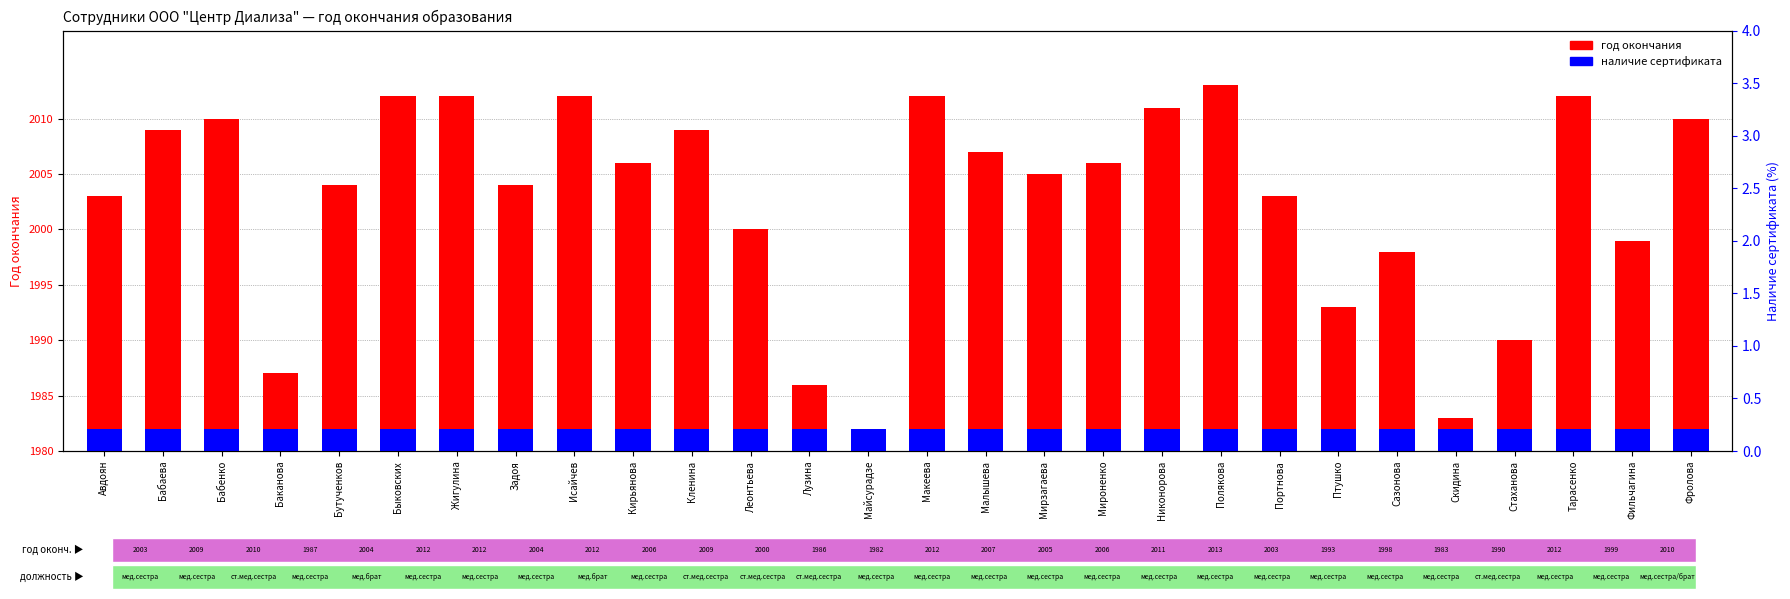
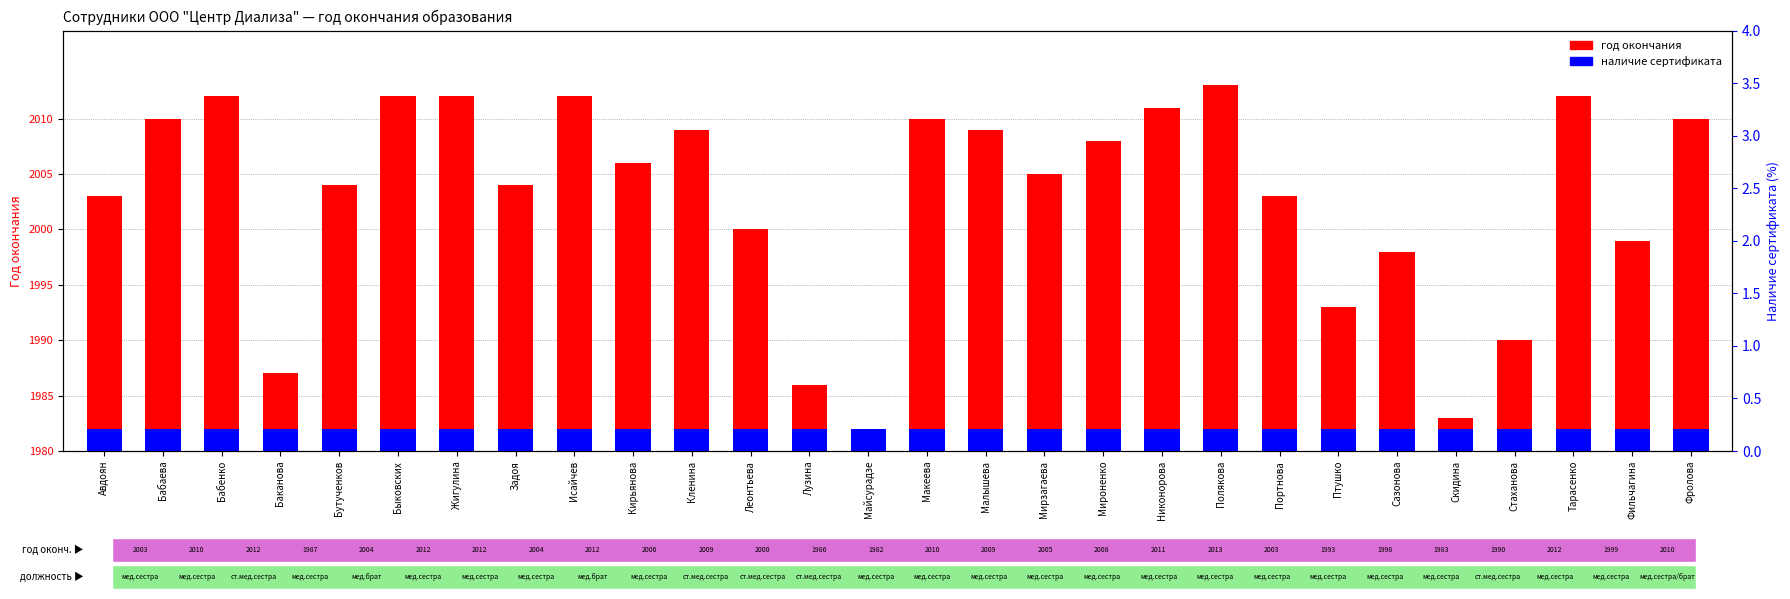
год окончания, Бабаева: 2009 -> 2010
год окончания, Бабенко: 2010 -> 2012
год окончания, Макеева: 2012 -> 2010
год окончания, Малышева: 2007 -> 2009
год окончания, Мироненко: 2006 -> 2008
